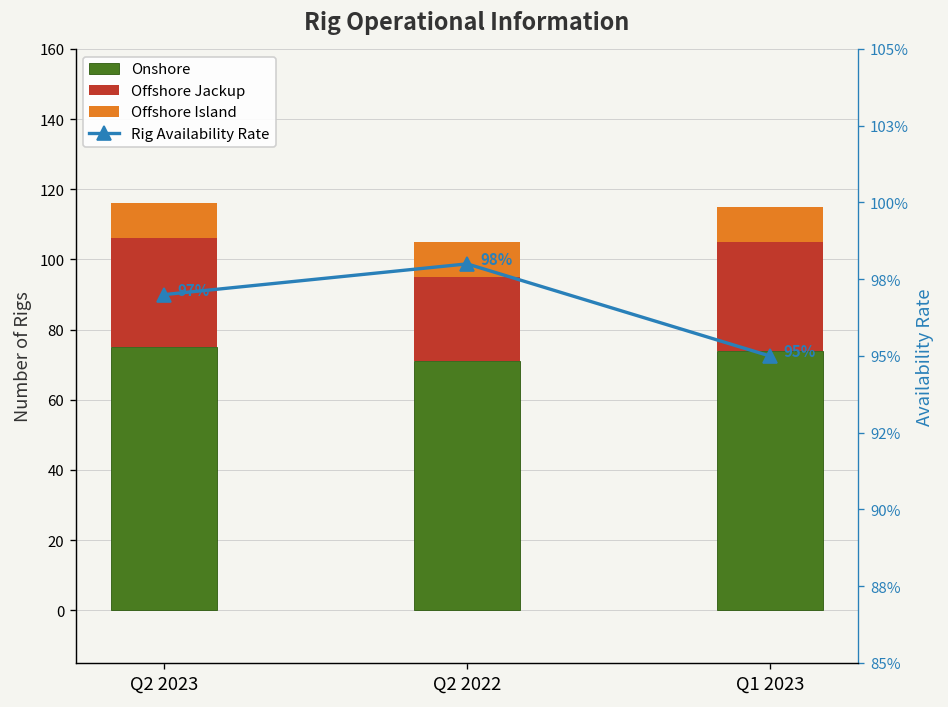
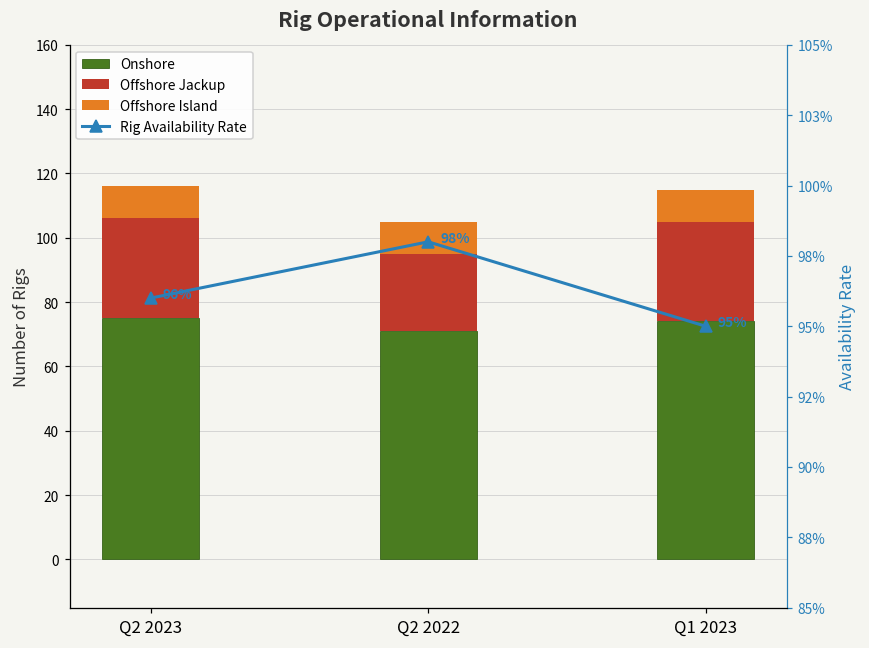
Rig Availability Rate, Q2 2023: 97% -> 96%
